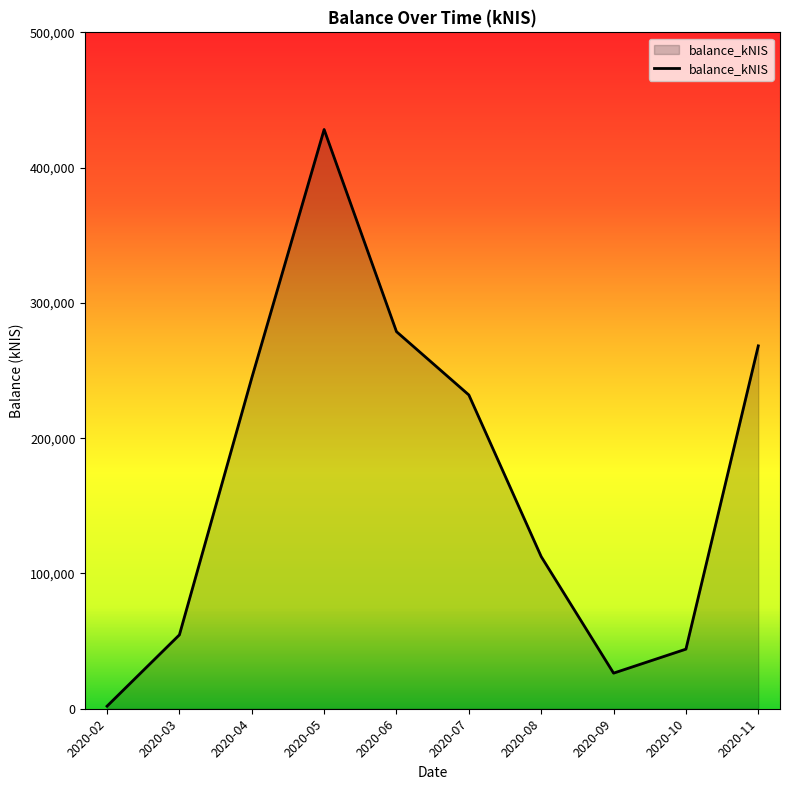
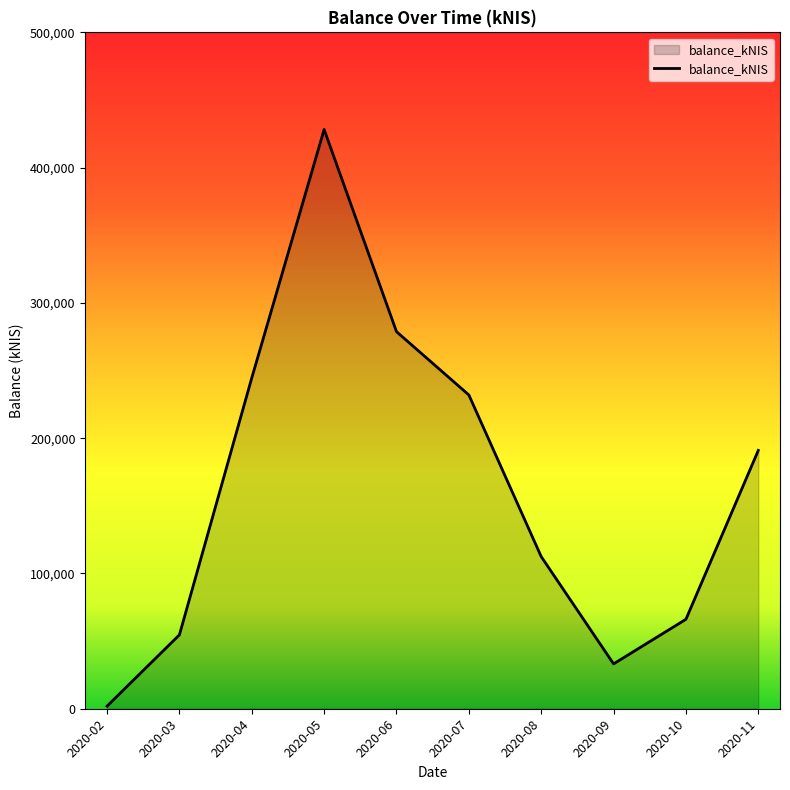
2020-09: 26,000 -> 33,000
2020-10: 44,000 -> 66,000
2020-11: 268,000 -> 191,000
